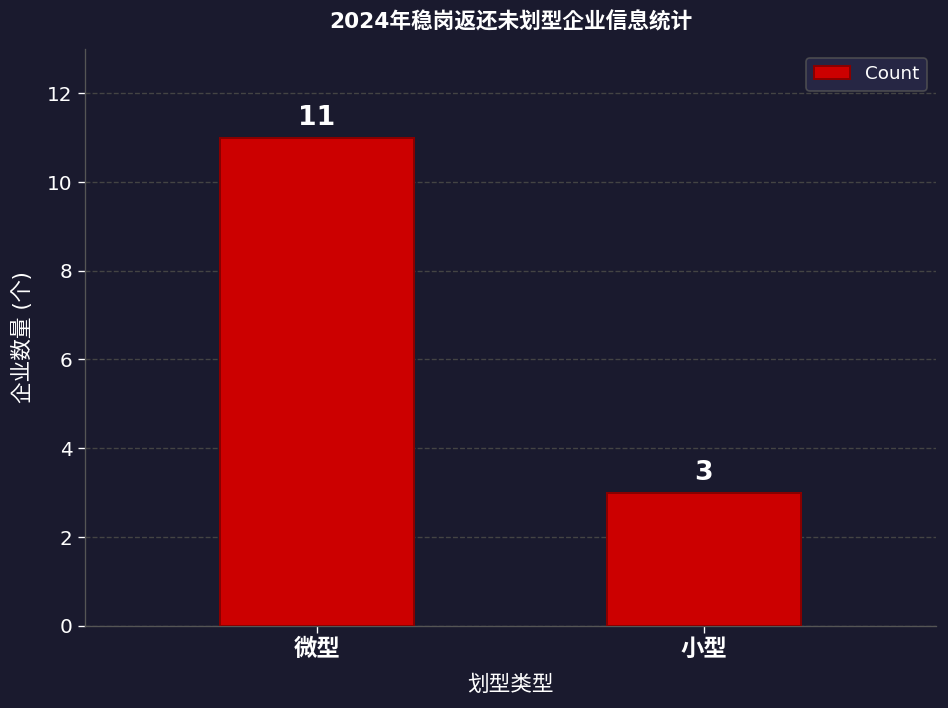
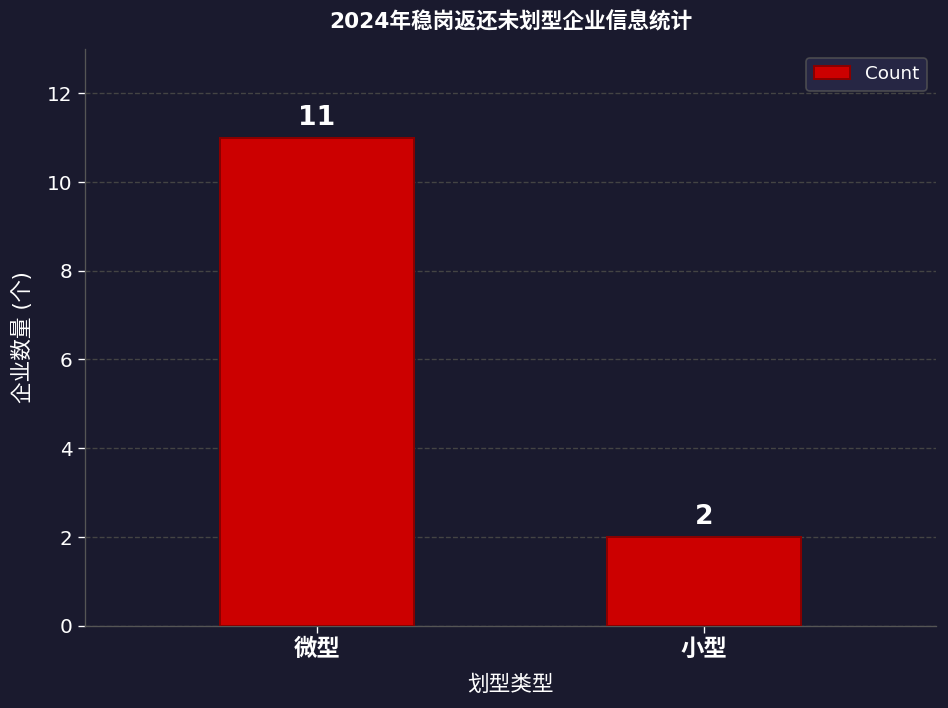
小型: 3 -> 2
